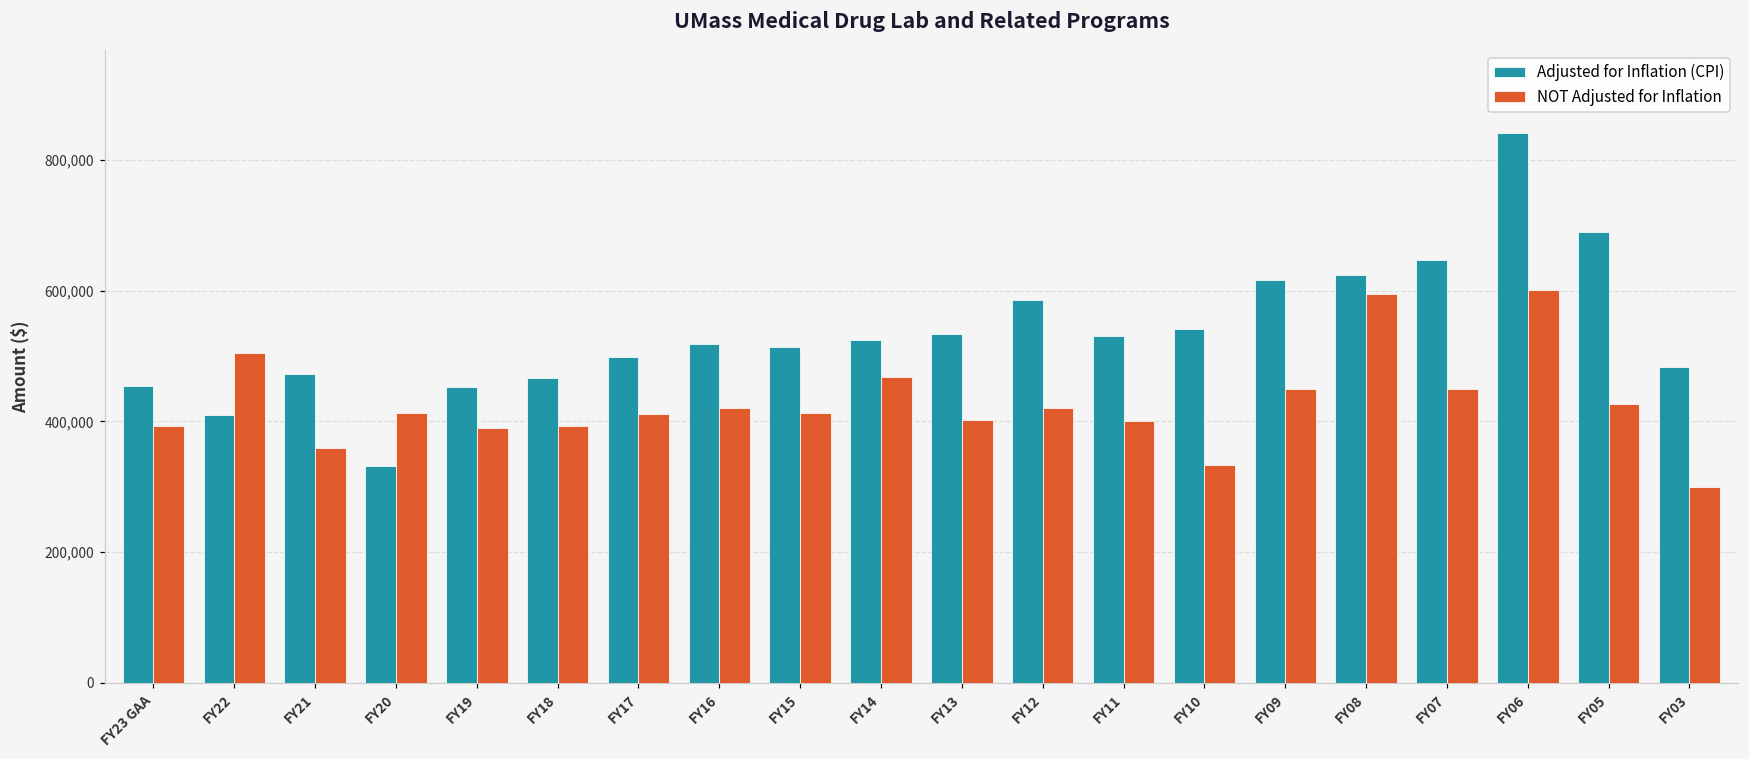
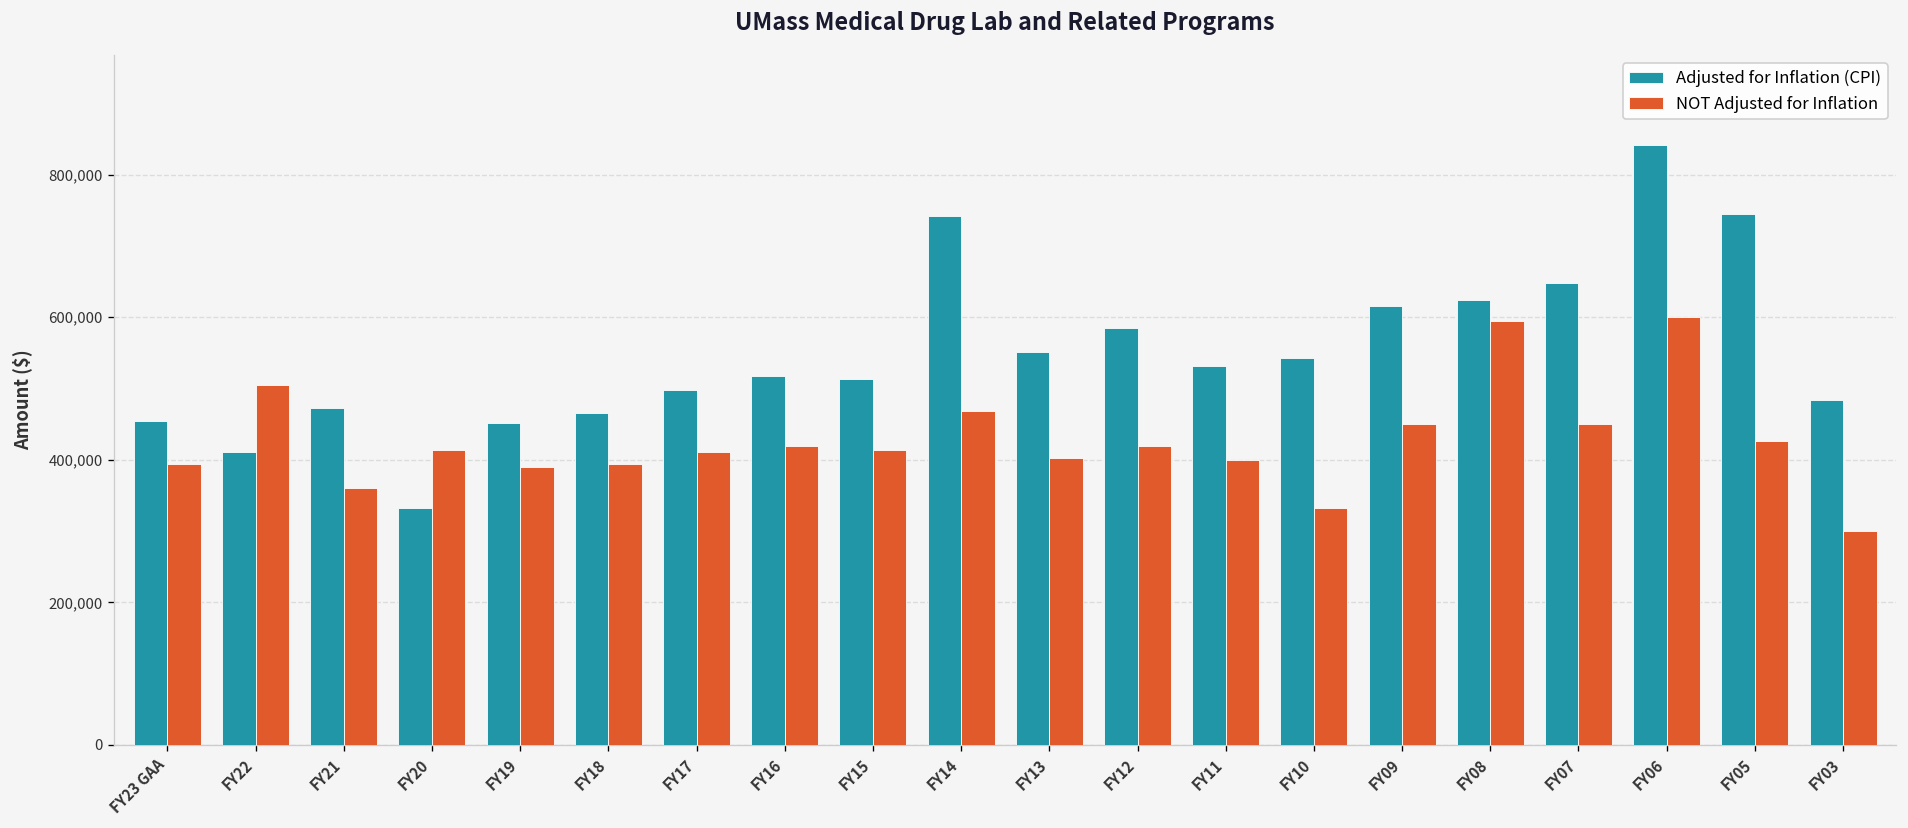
Adjusted for Inflation (CPI), FY14: 530,000 -> 740,000
Adjusted for Inflation (CPI), FY13: 530,000 -> 550,000
Adjusted for Inflation (CPI), FY05: 690,000 -> 740,000
